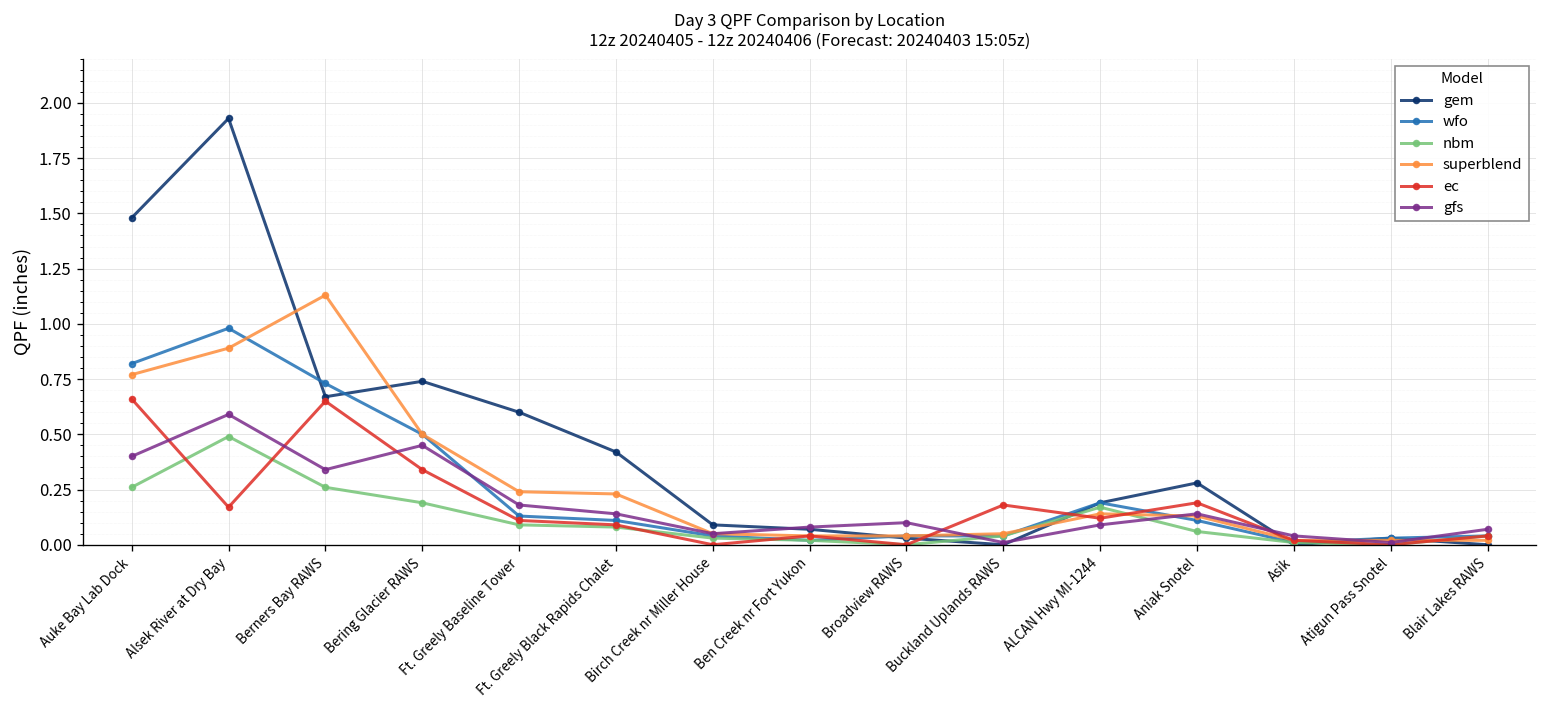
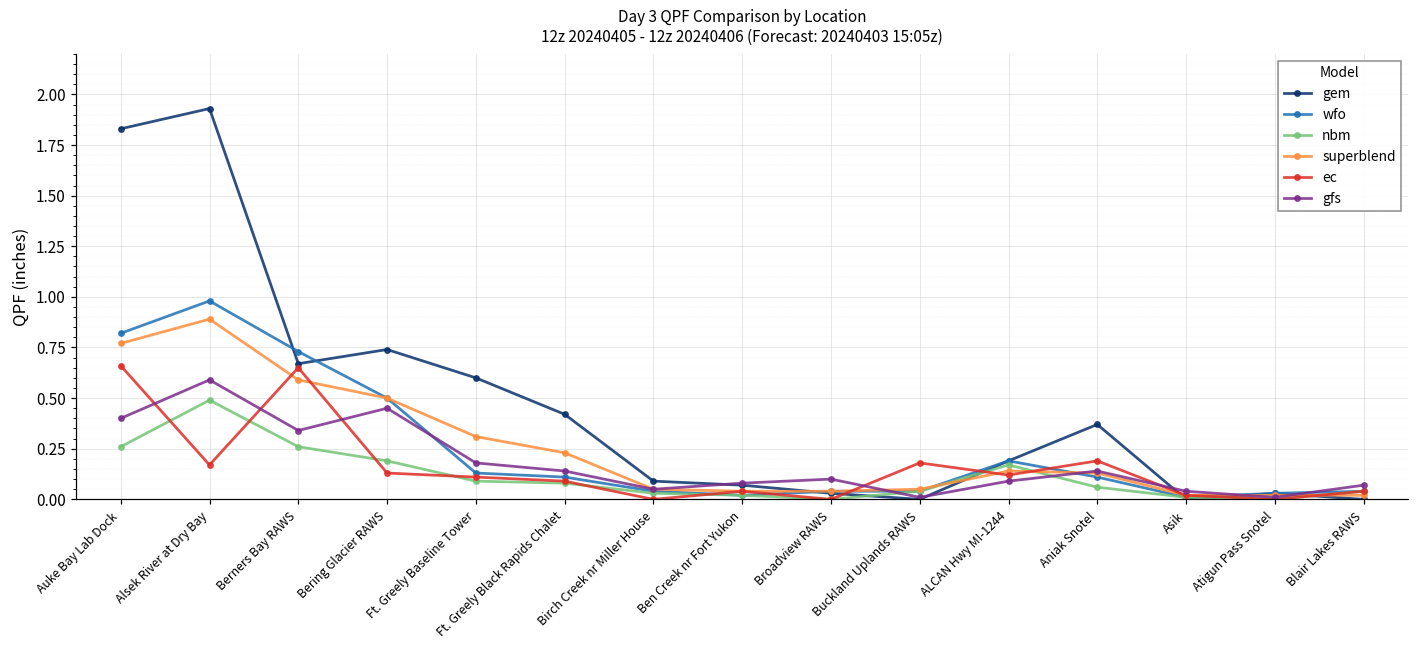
gem, Auke Bay Lab Dock: 1.48 -> 1.83
superblend, Berners Bay RAWS: 1.13 -> 0.59
ec, Bering Glacier RAWS: 0.34 -> 0.13
superblend, Ft. Greely Baseline Tower: 0.24 -> 0.31
gem, Aniak Snotel: 0.28 -> 0.37
